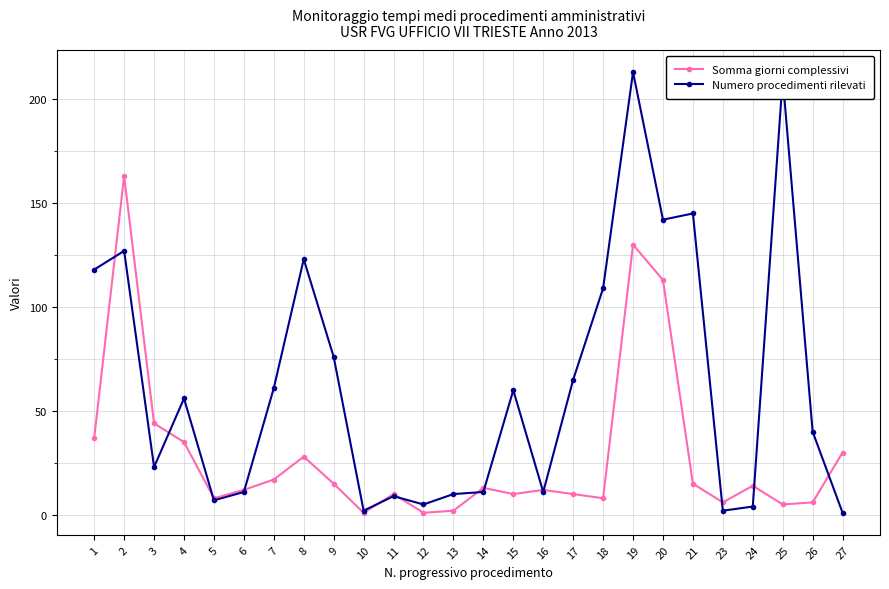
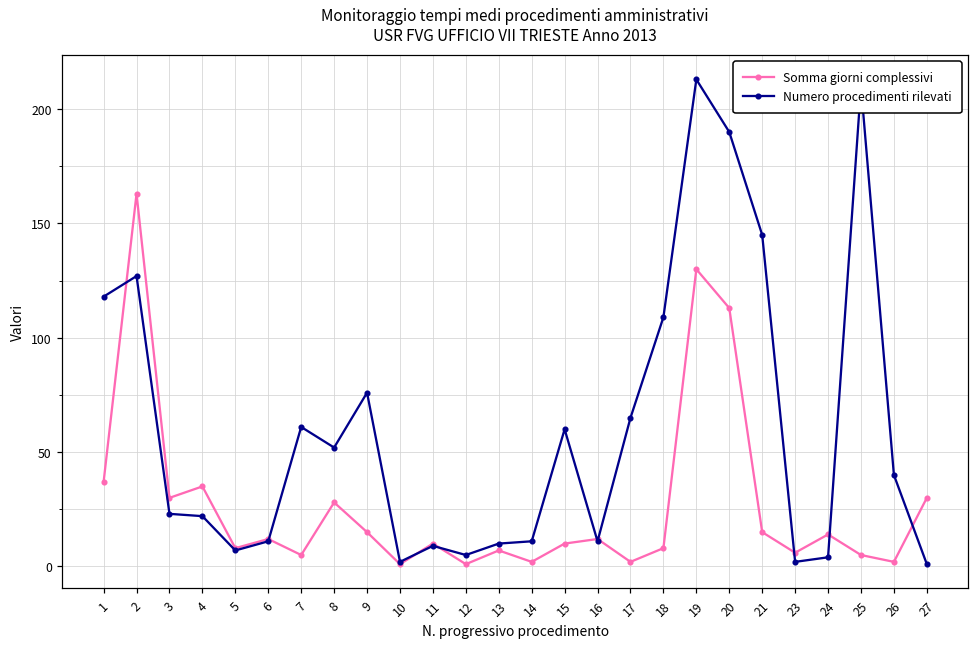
Somma giorni complessivi, 3: 44 -> 30
Numero procedimenti rilevati, 4: 56 -> 22
Somma giorni complessivi, 7: 17 -> 5
Numero procedimenti rilevati, 8: 123 -> 52
Somma giorni complessivi, 13: 2 -> 7
Somma giorni complessivi, 14: 13 -> 2
Somma giorni complessivi, 17: 10 -> 2
Numero procedimenti rilevati, 20: 142 -> 190
Somma giorni complessivi, 26: 6 -> 2
